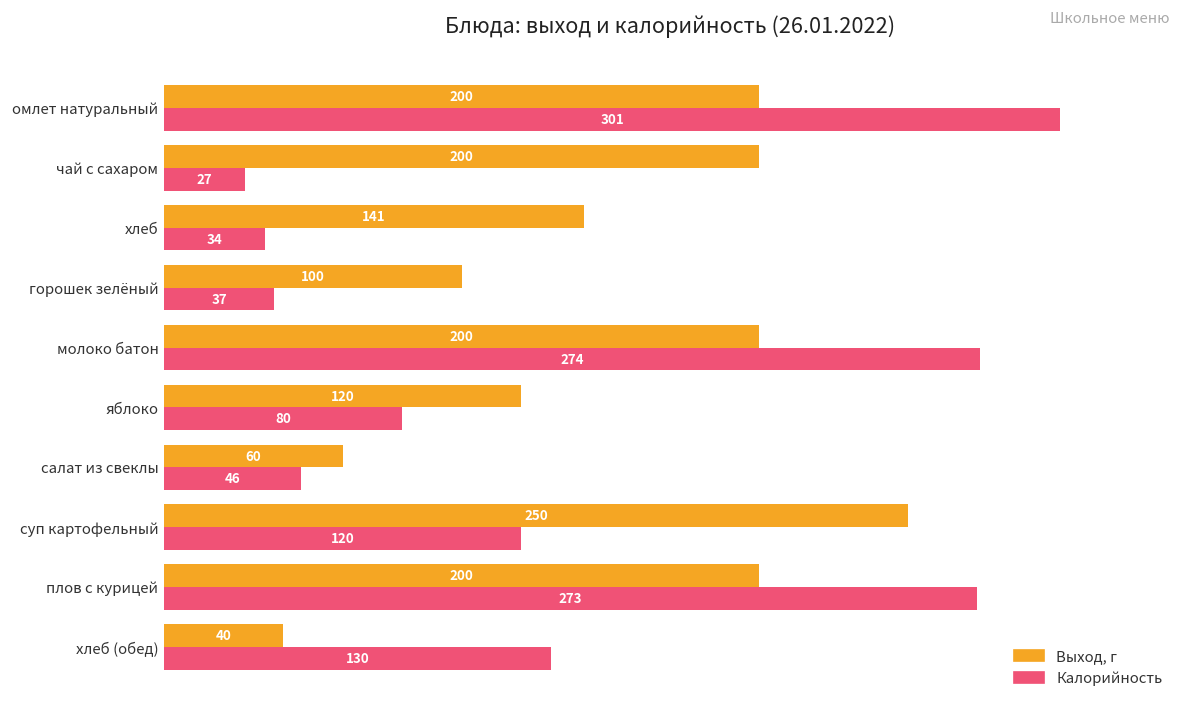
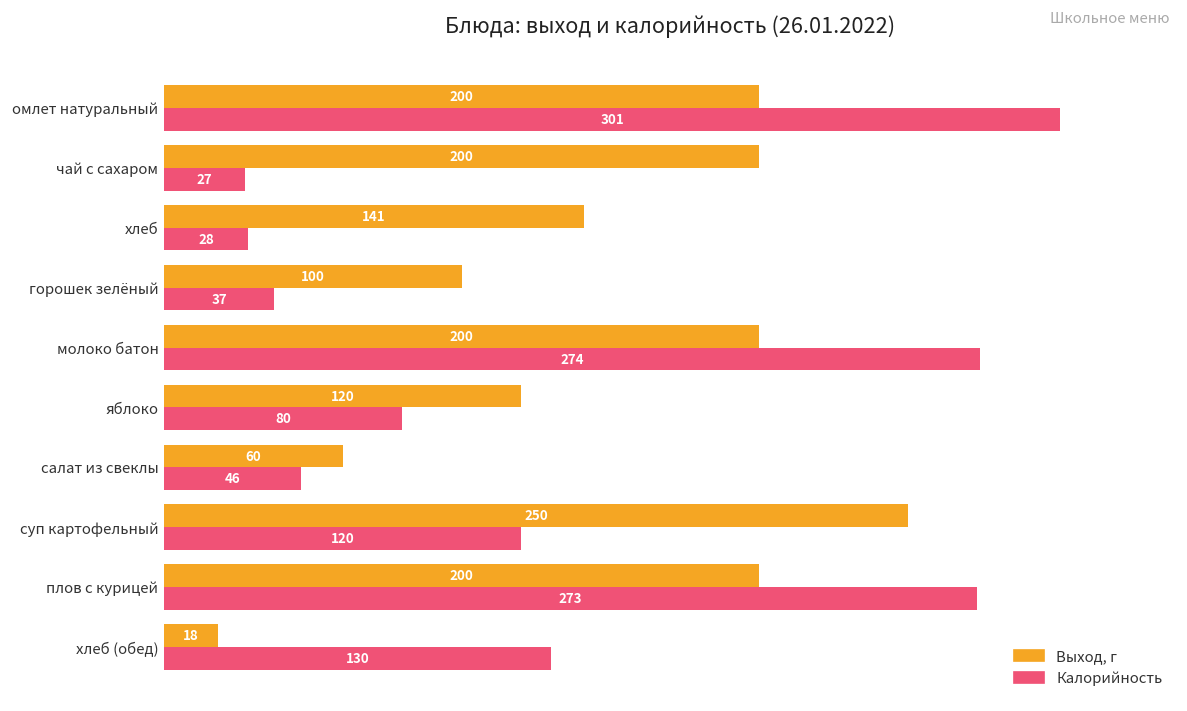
Калорийность, хлеб: 34 -> 28
Выход, г, хлеб (обед): 40 -> 18
